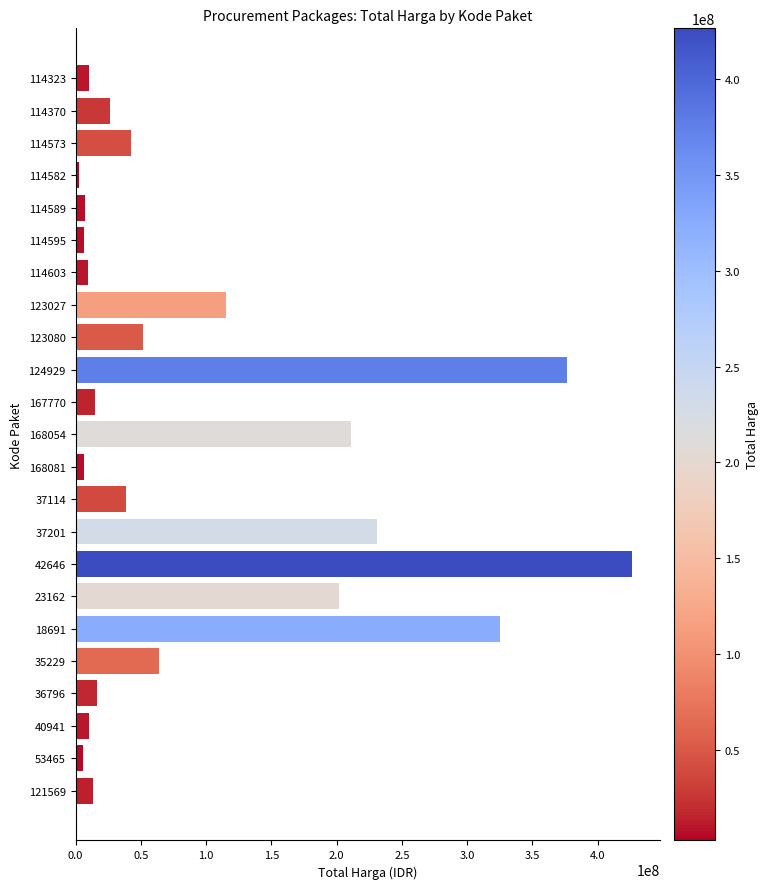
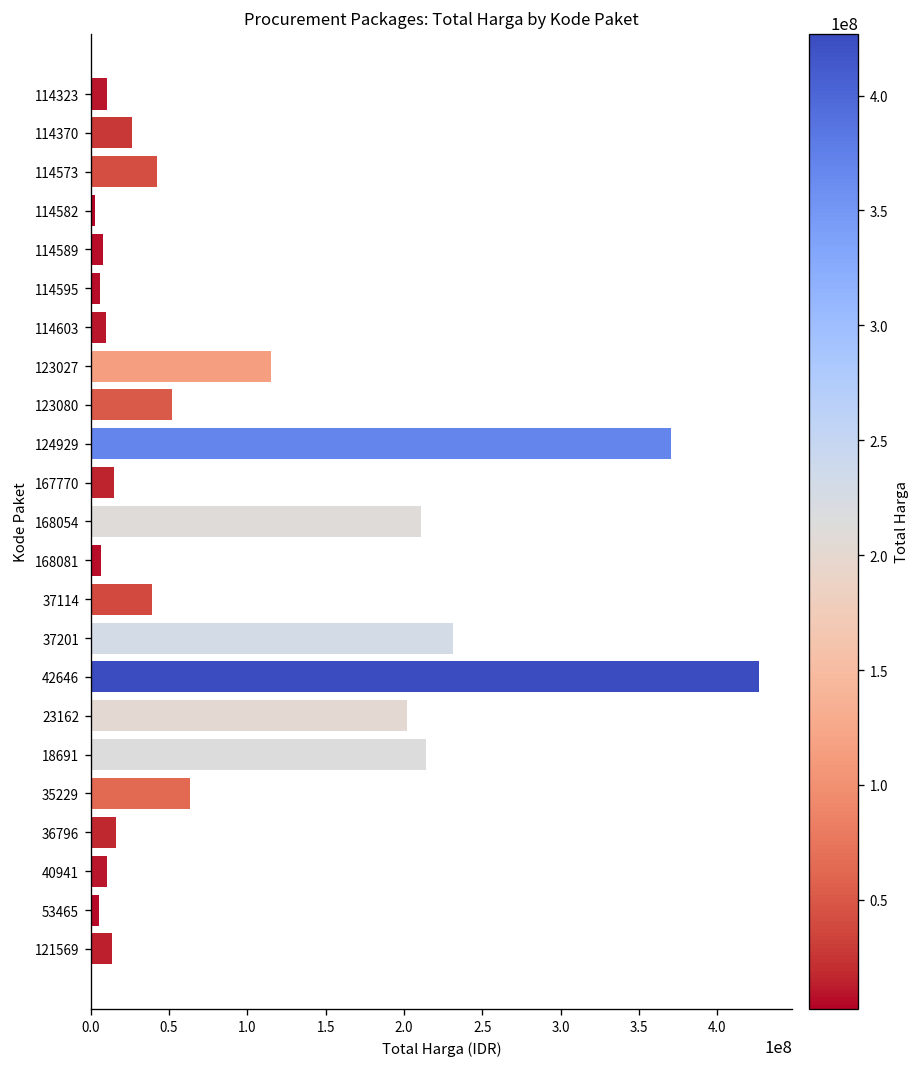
124929: 377000000 -> 370000000
18691: 325000000 -> 214000000
